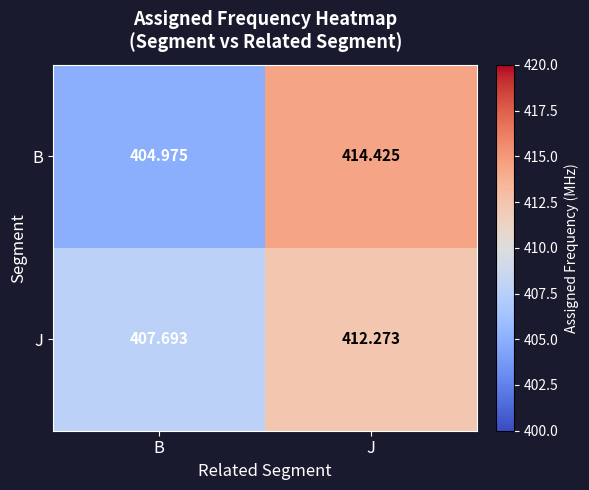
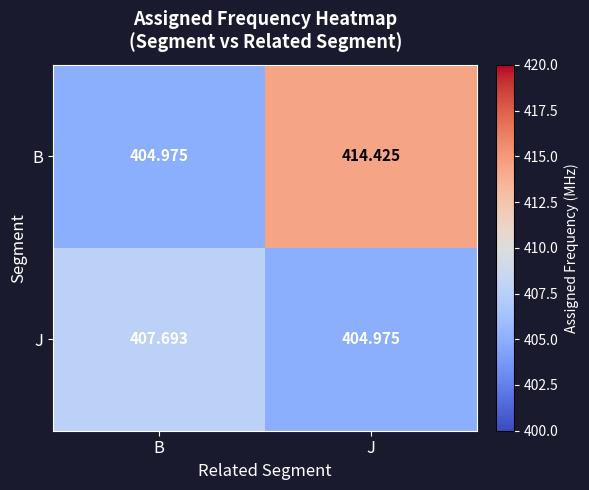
J, J: 412.273 -> 404.975
